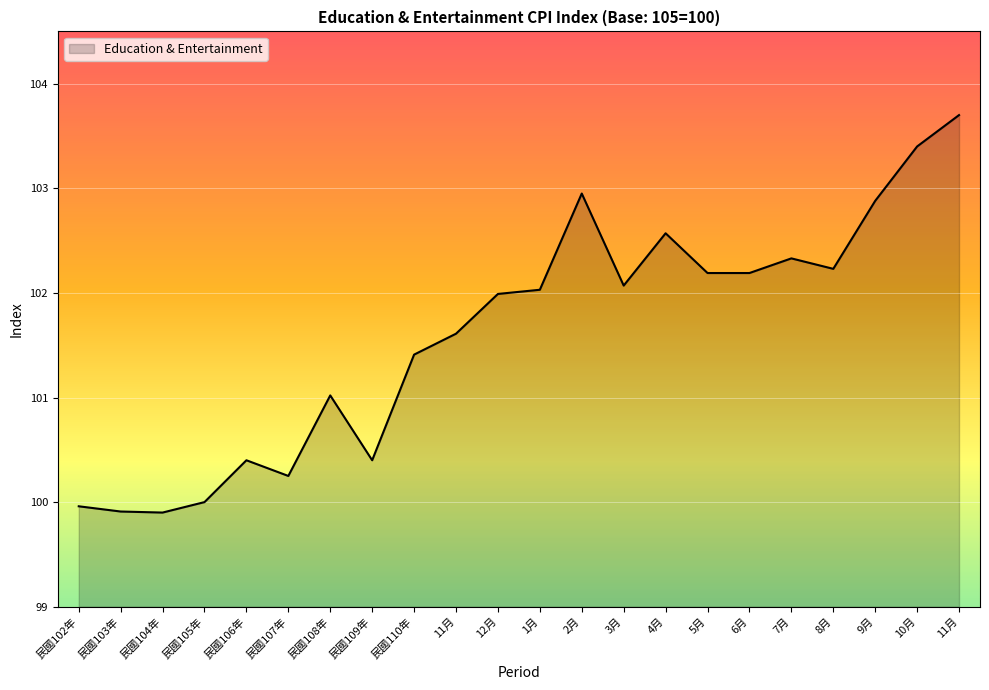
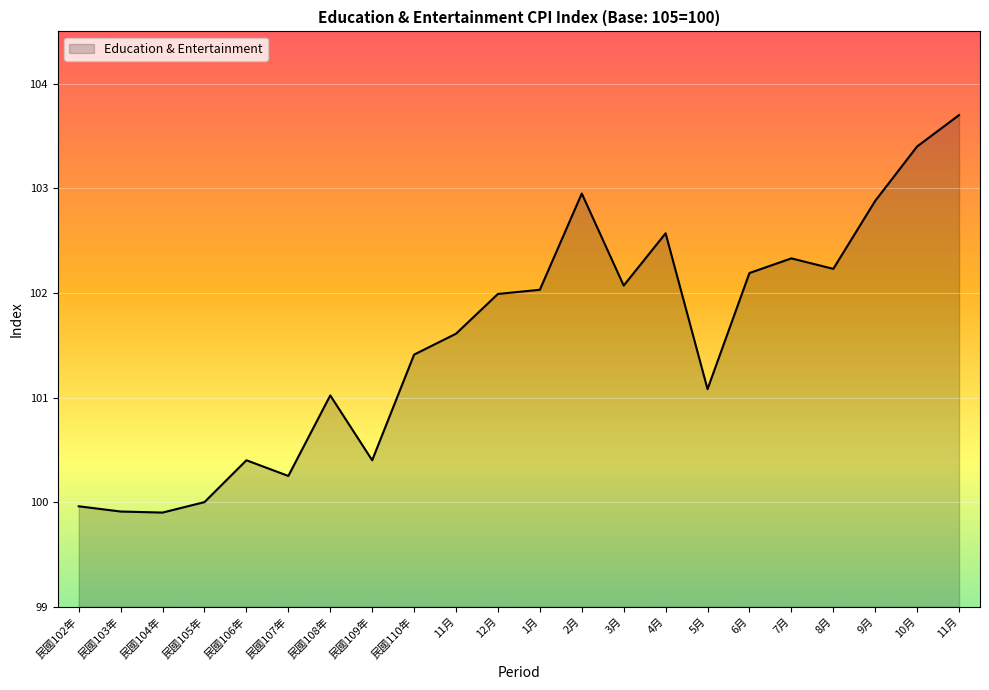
5月: 102.19 -> 101.08
